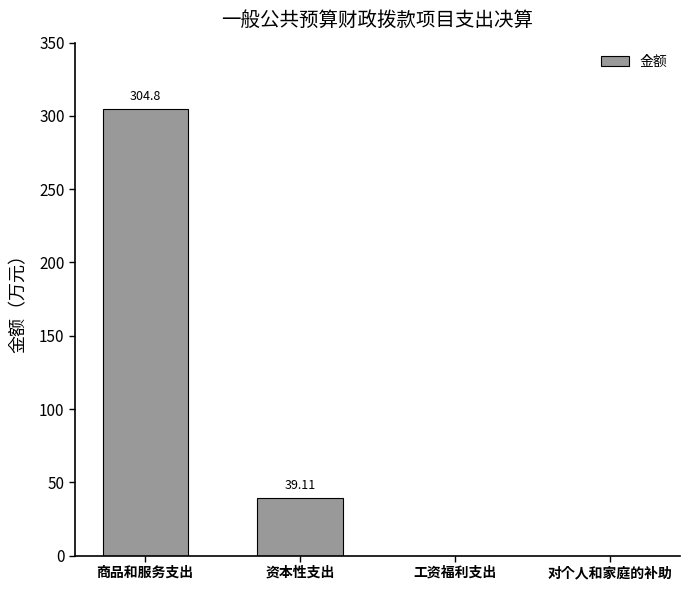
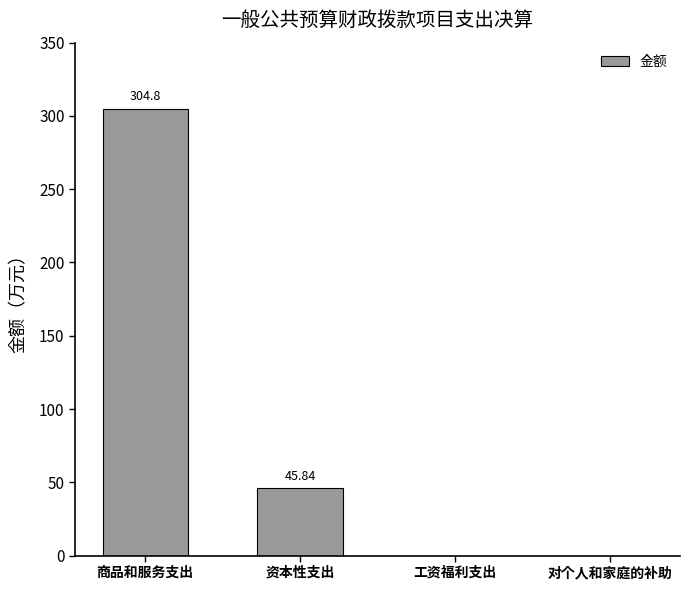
资本性支出: 39.11 -> 45.84
